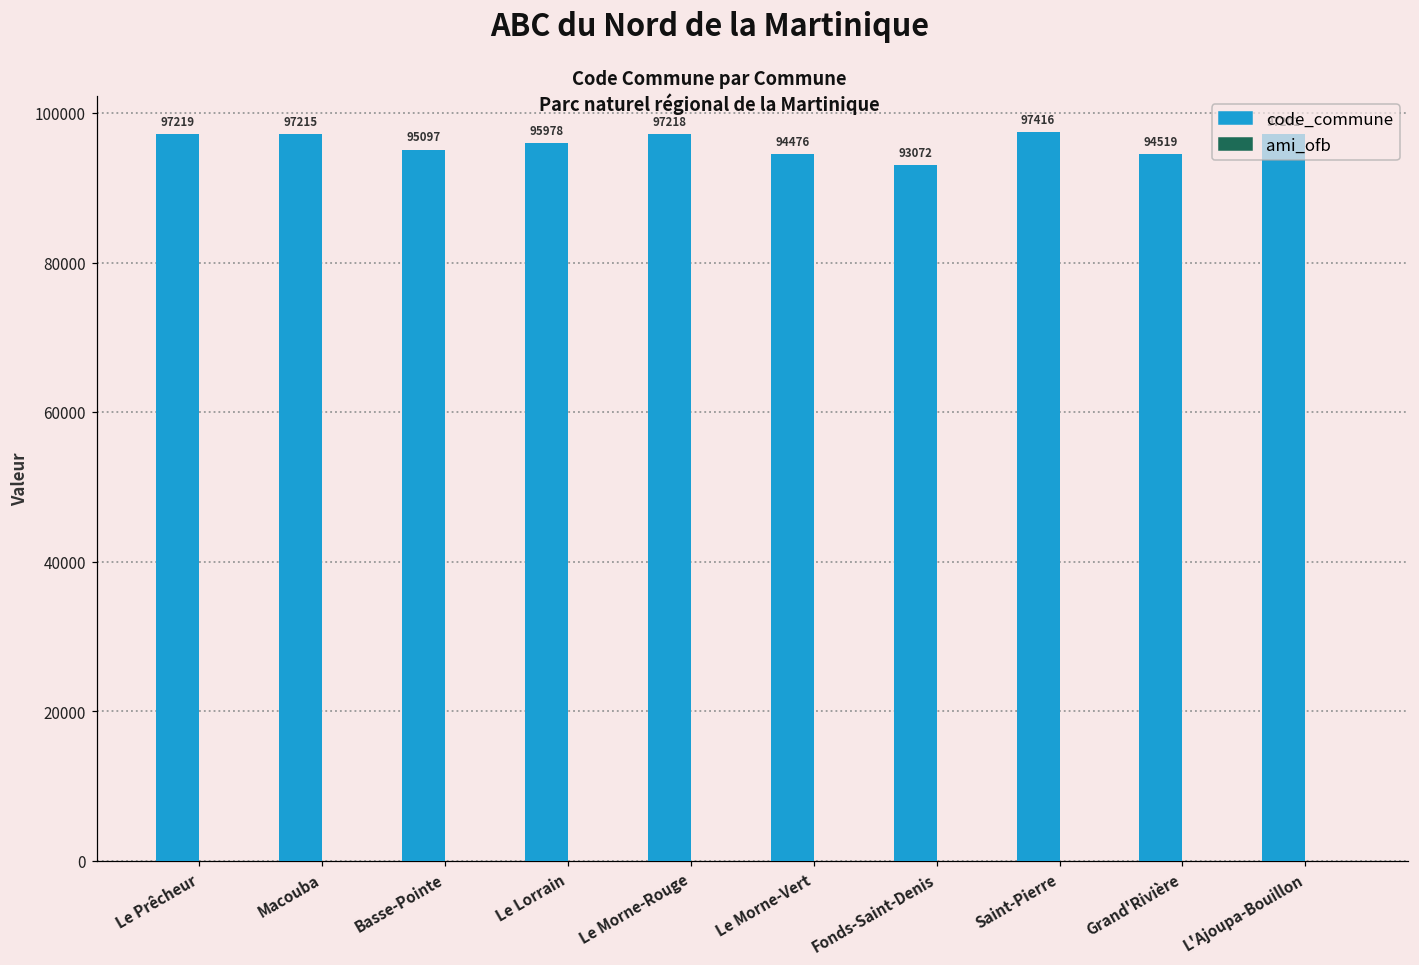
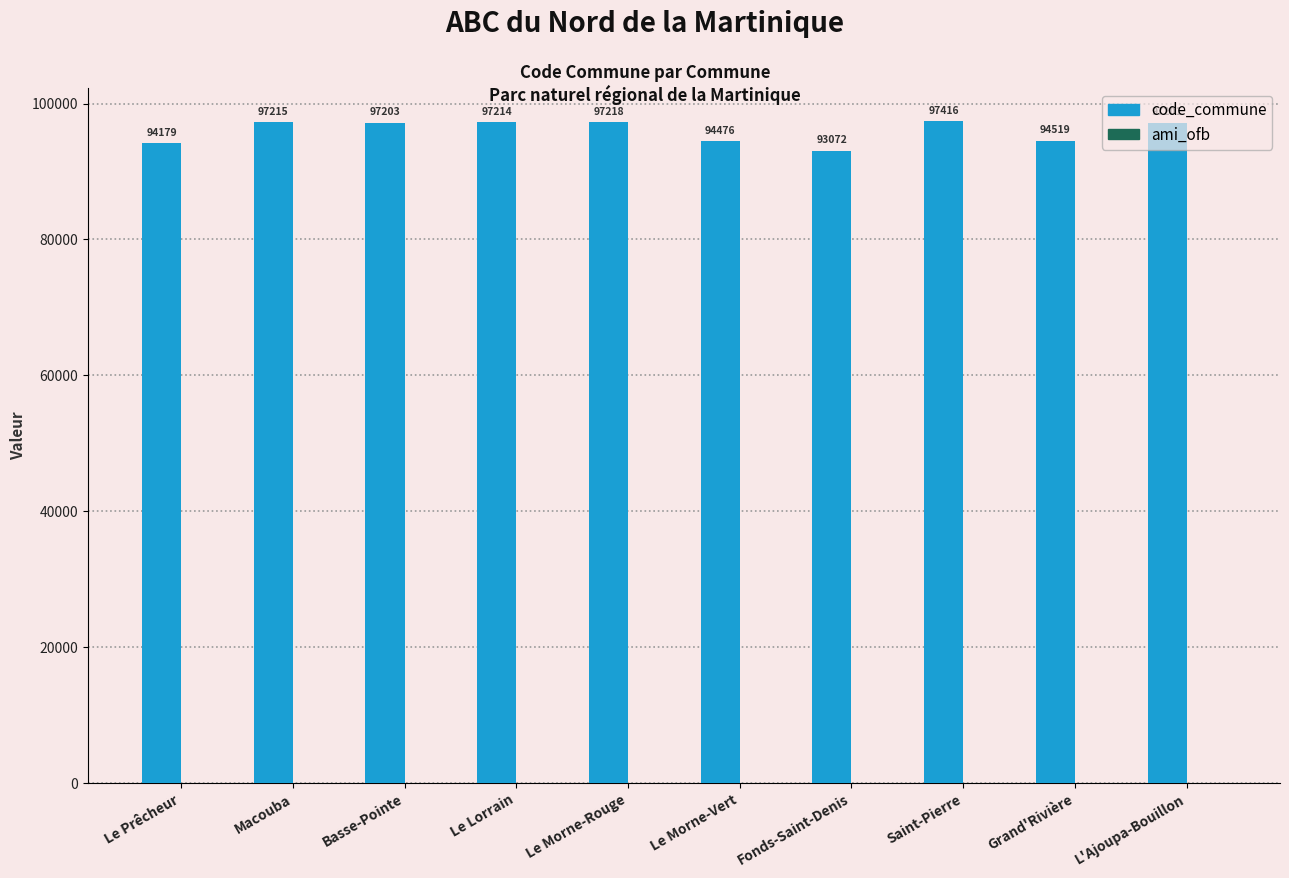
code_commune, Le Prêcheur: 97219 -> 94179
code_commune, Basse-Pointe: 95097 -> 97203
code_commune, Le Lorrain: 95978 -> 97214
